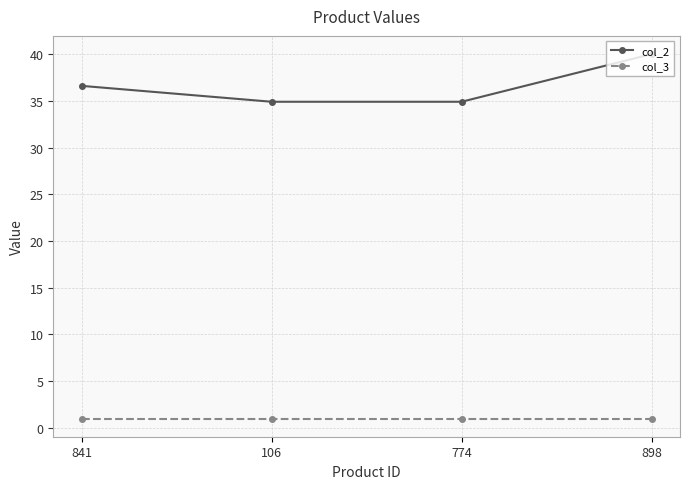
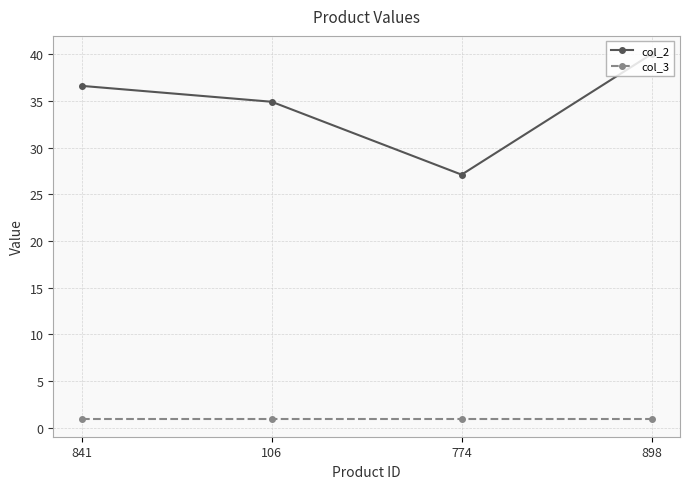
col_2, 774: 35 -> 27
